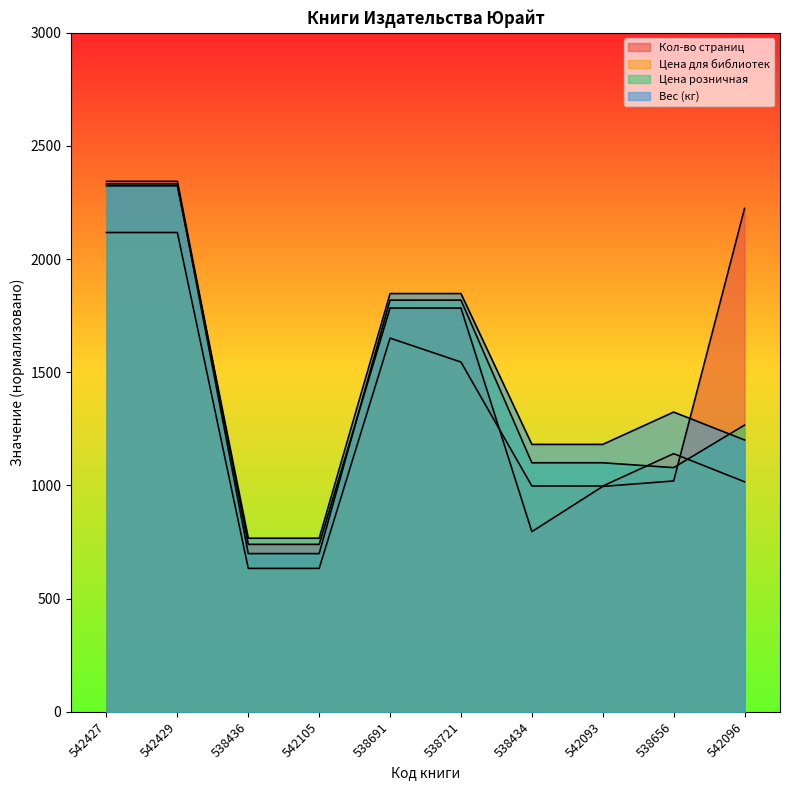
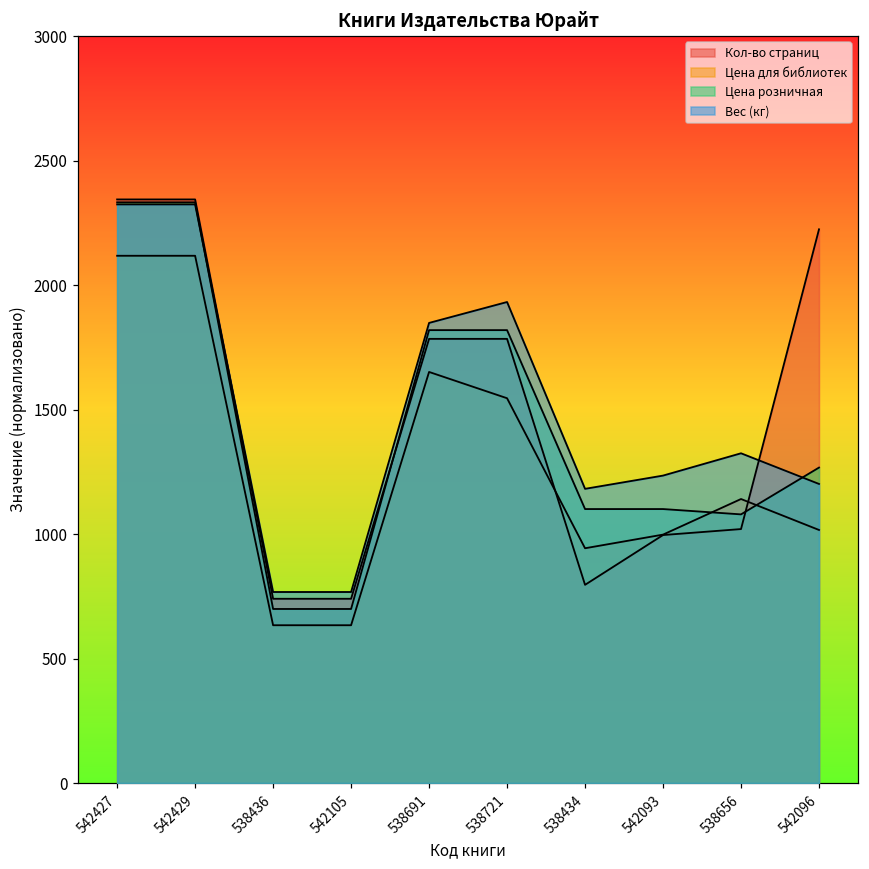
Вес (кг), 538721: 1850 -> 1930
Цена для библиотек, 538434: 1000 -> 940
Вес (кг), 542093: 1180 -> 1230
